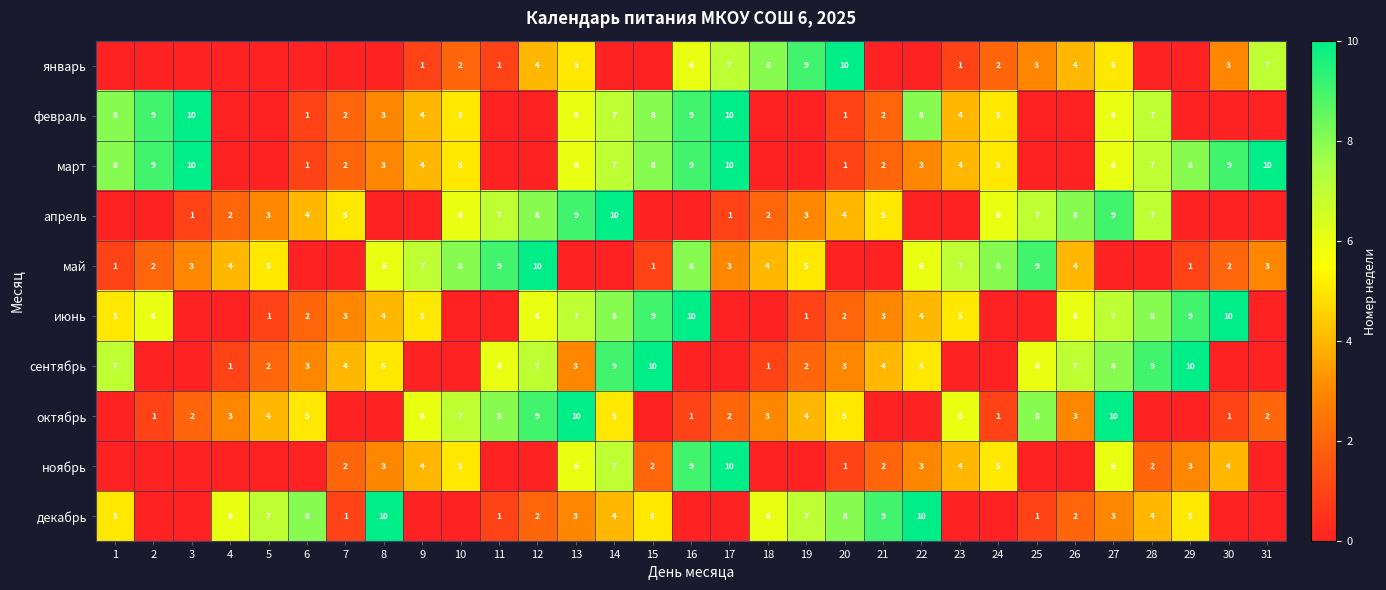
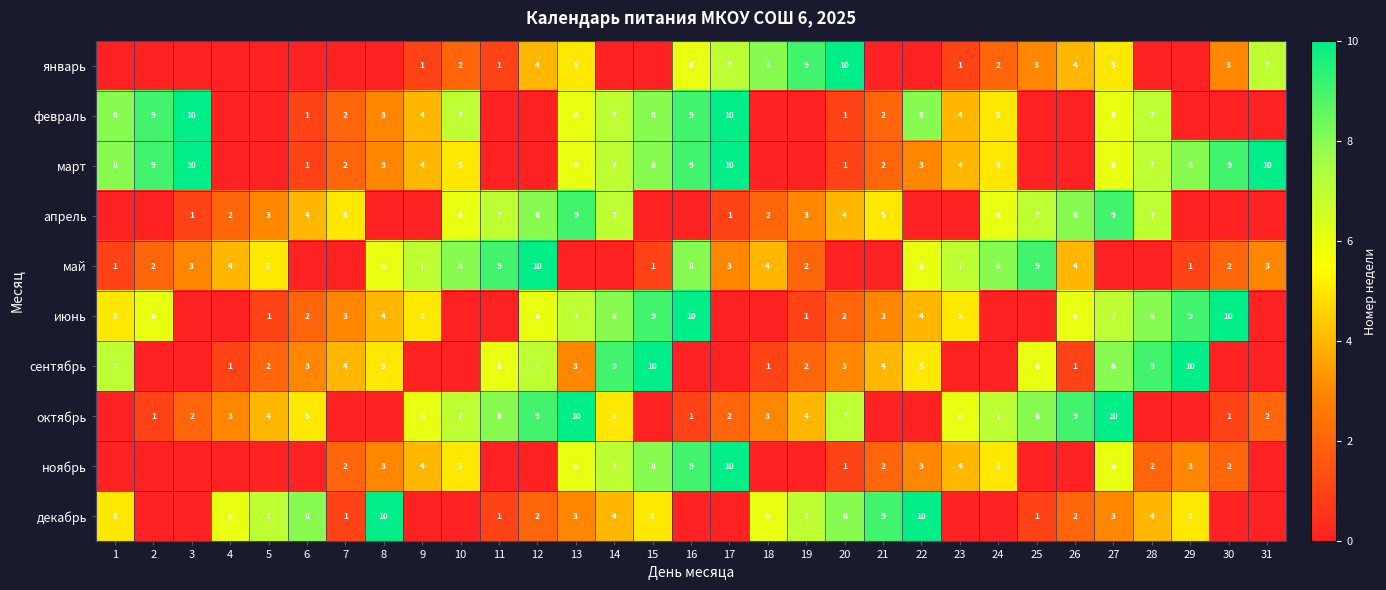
февраль, 10: 5 -> 7
апрель, 14: 10 -> 7
май, 19: 5 -> 2
сентябрь, 26: 7 -> 1
октябрь, 20: 5 -> 7
октябрь, 24: 1 -> 7
октябрь, 26: 3 -> 9
ноябрь, 15: 2 -> 8
ноябрь, 30: 4 -> 2
